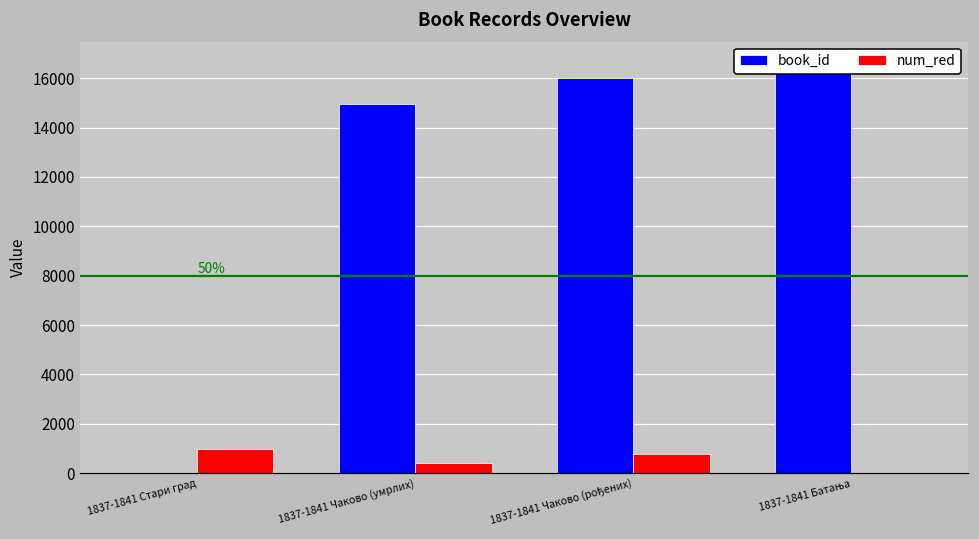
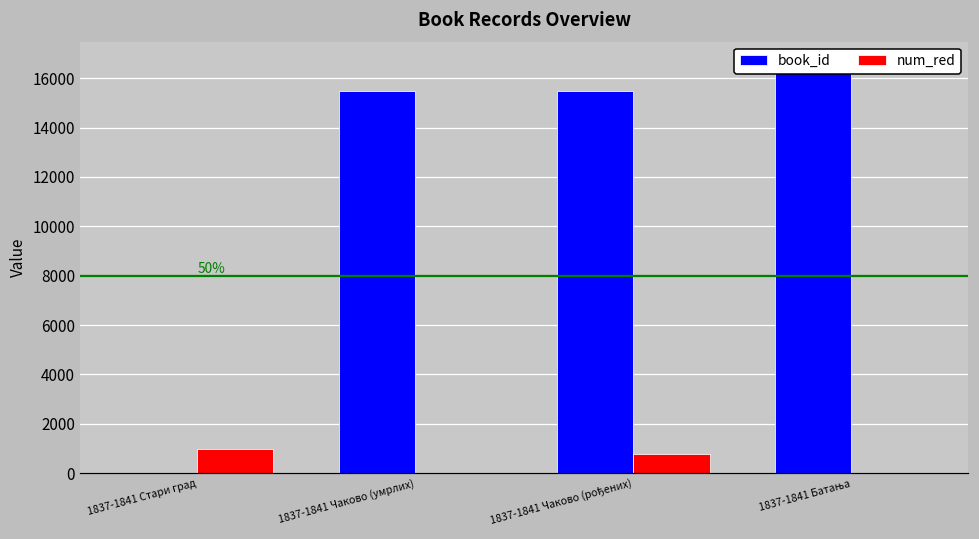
book_id, 1837-1841 Чаково (умрлих): 14900 -> 15500
num_red, 1837-1841 Чаково (умрлих): 400 -> 0
book_id, 1837-1841 Чаково (рођених): 16000 -> 15500
